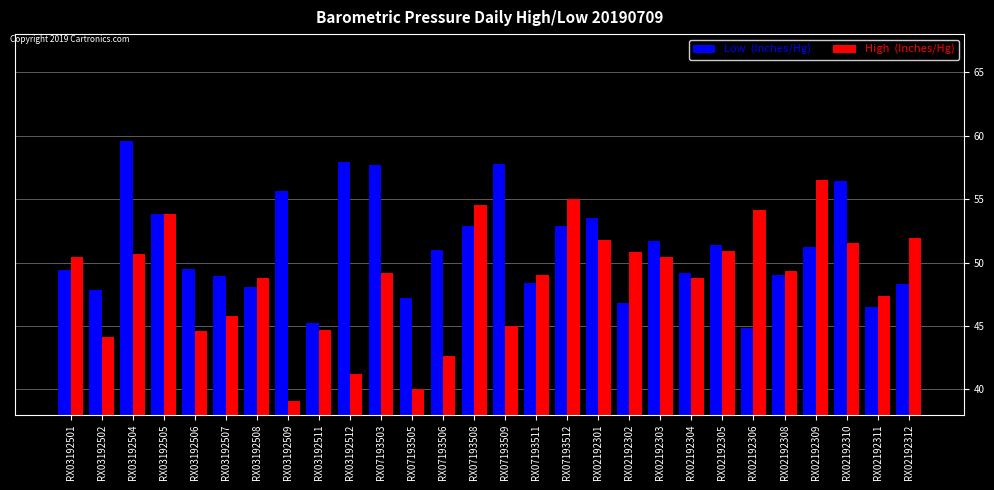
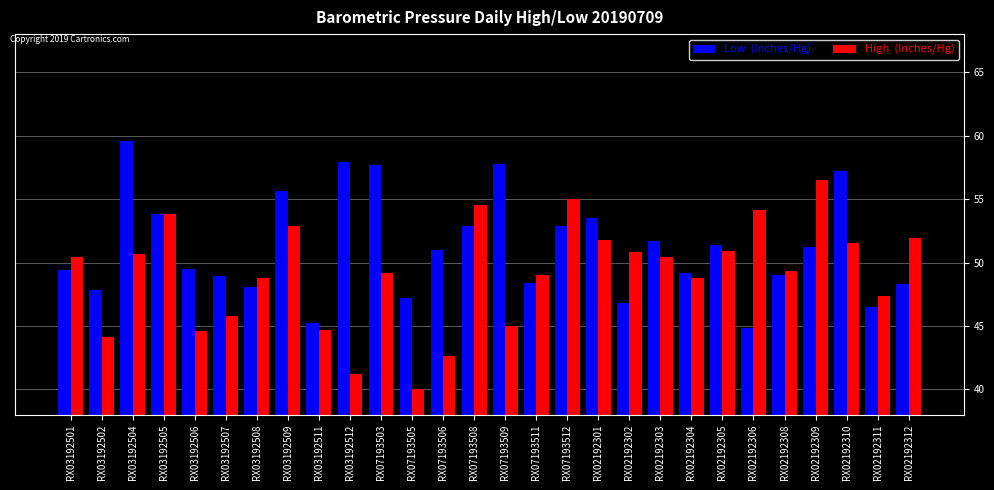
High (Inches/Hg), RX03192509: 39.1 -> 52.9
Low (Inches/Hg), RX02192310: 56.4 -> 57.2
